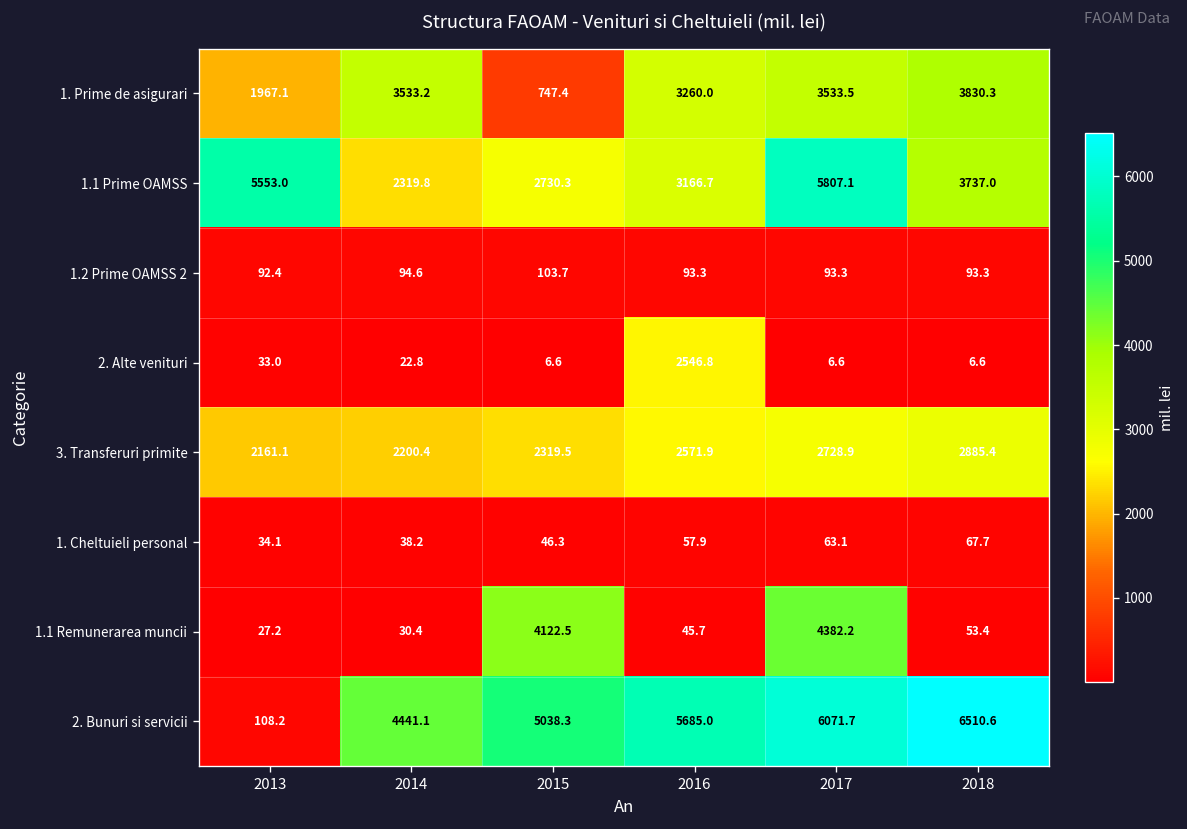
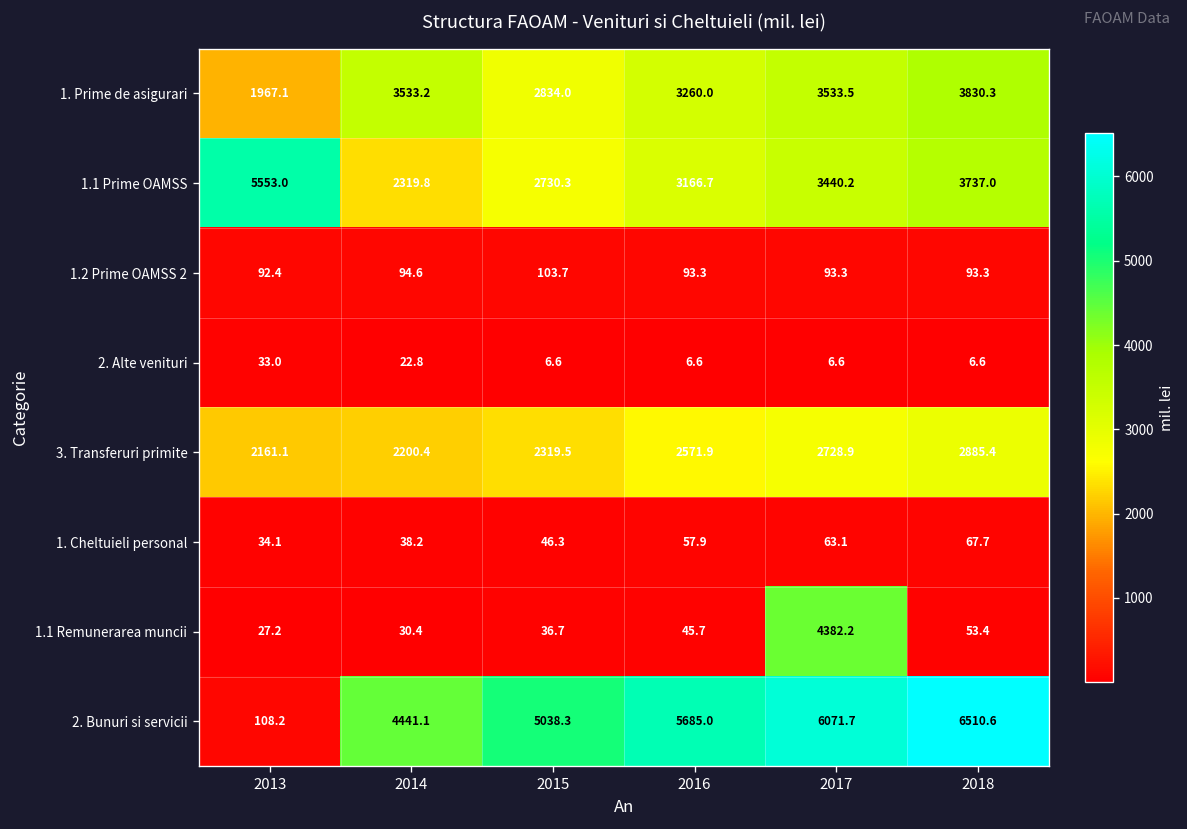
1. Prime de asigurari, 2015: 747.4 -> 2834.0
1.1 Prime OAMSS, 2017: 5807.1 -> 3440.2
2. Alte venituri, 2016: 2546.8 -> 6.6
1.1 Remunerarea muncii, 2015: 4122.5 -> 36.7
